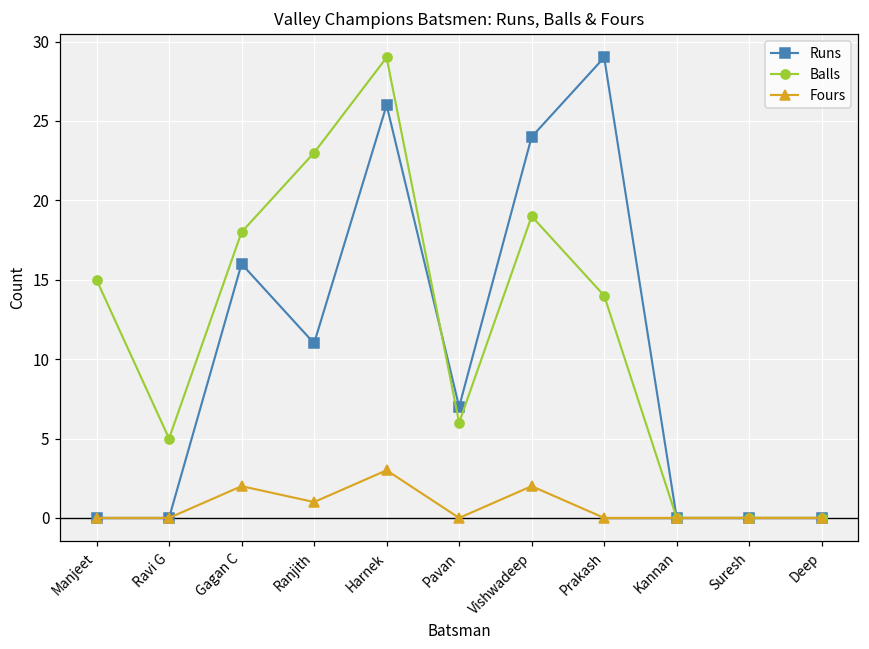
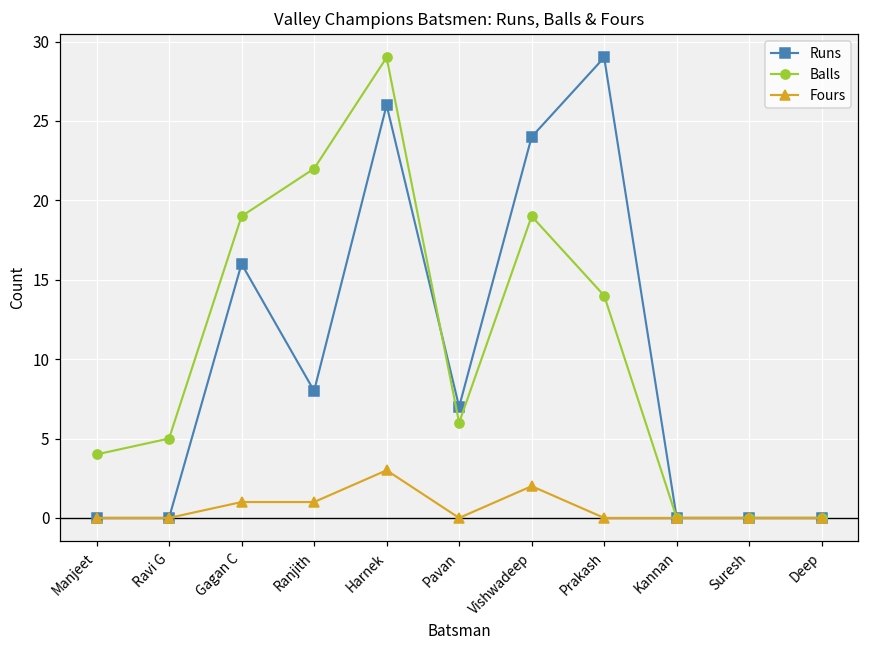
Balls, Manjeet: 15 -> 4
Balls, Gagan C: 18 -> 19
Fours, Gagan C: 2 -> 1
Runs, Ranjith: 11 -> 8
Balls, Ranjith: 23 -> 22
